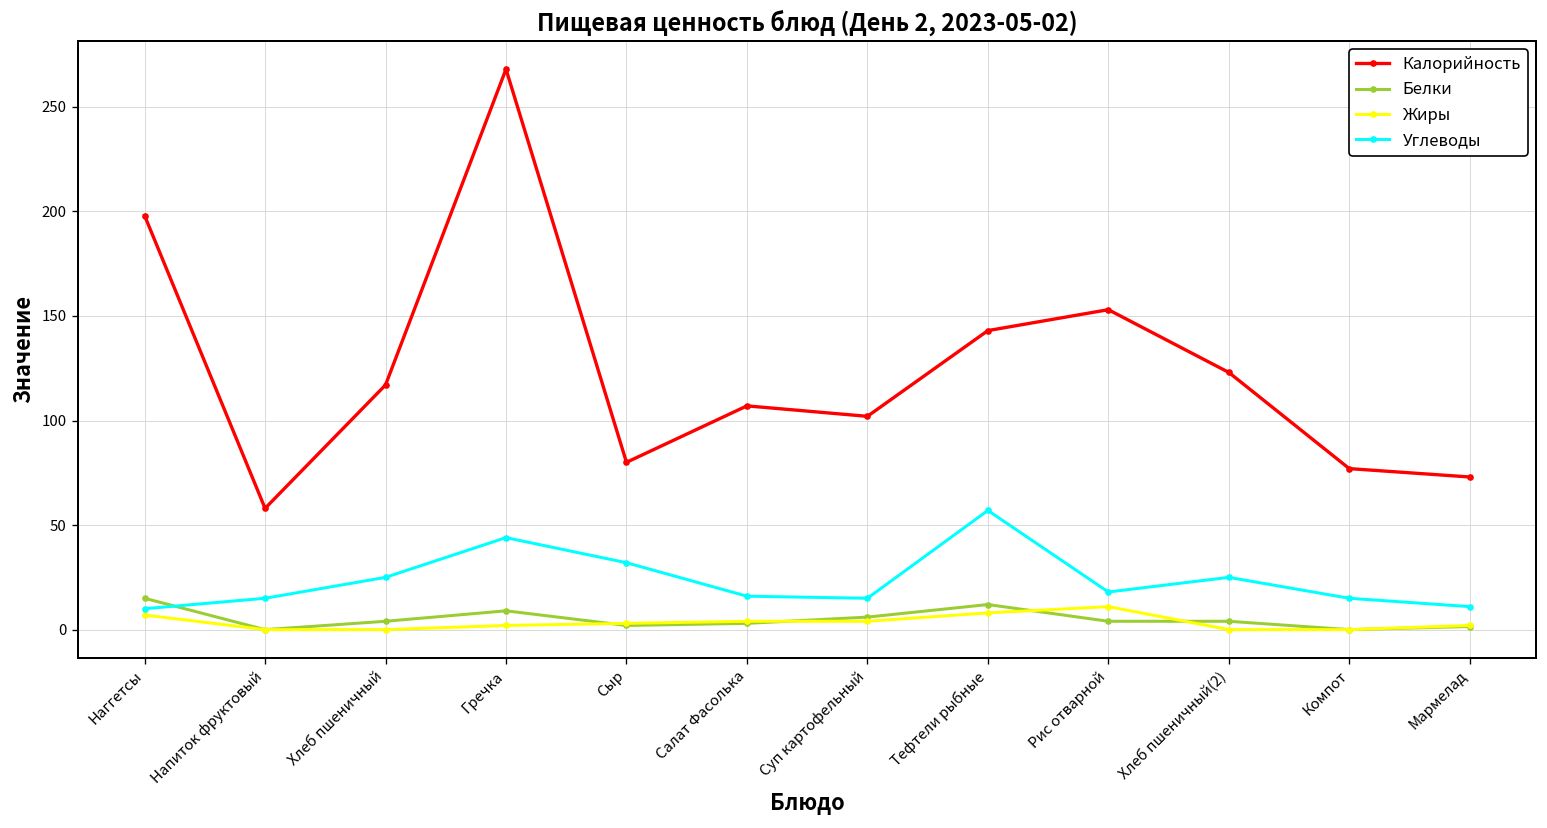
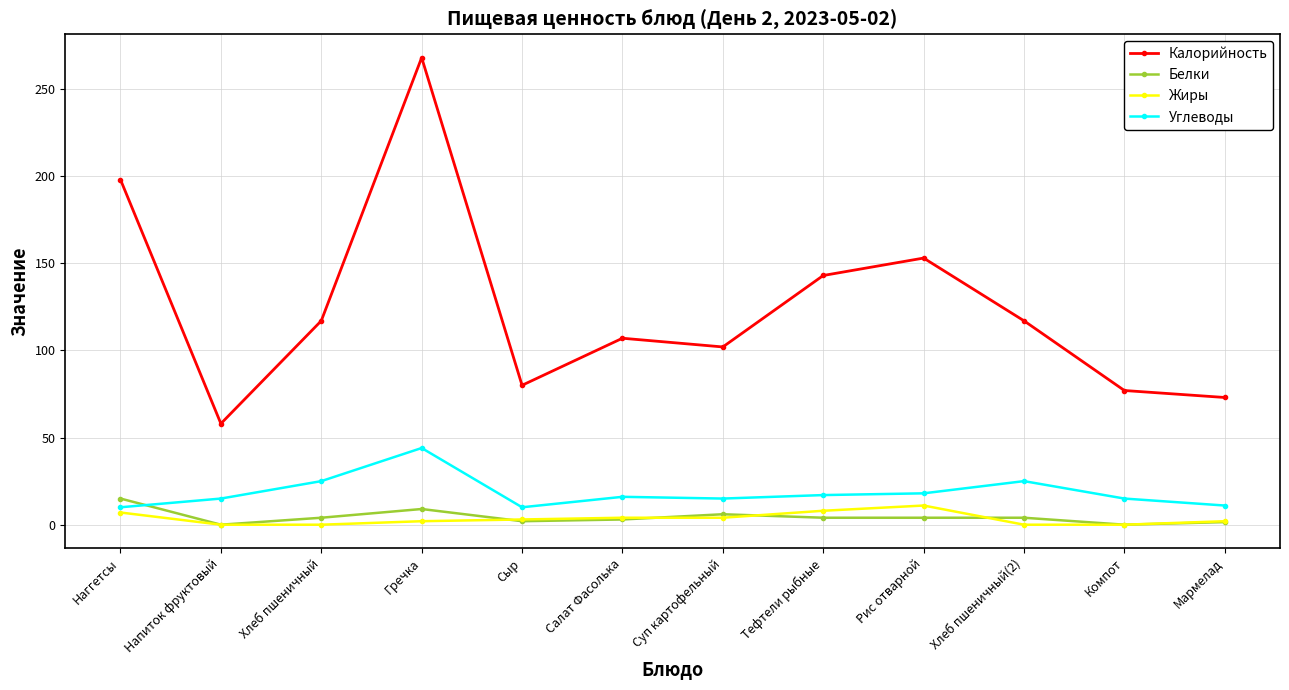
Углеводы, Сыр: 32 -> 10
Белки, Тефтели рыбные: 12 -> 4
Углеводы, Тефтели рыбные: 57 -> 17
Калорийность, Хлеб пшеничный(2): 123 -> 117
